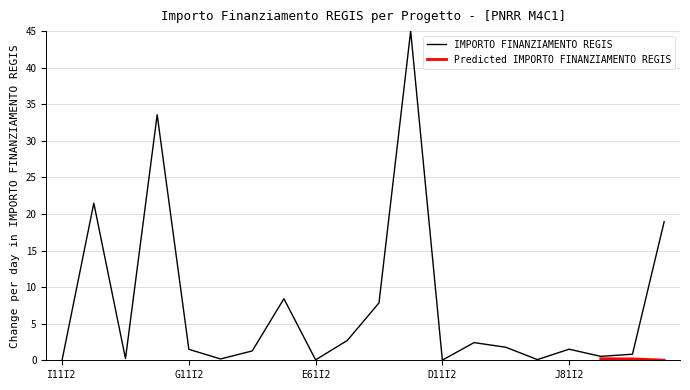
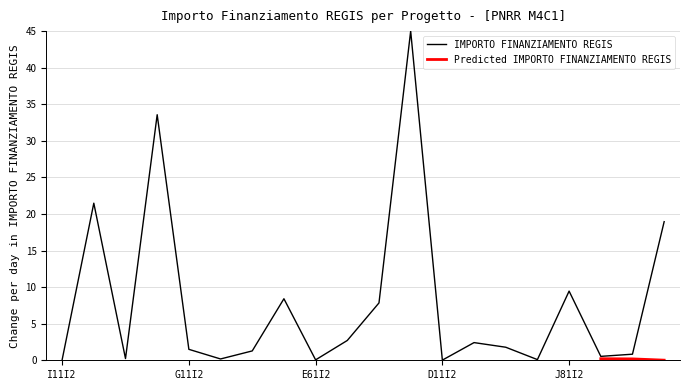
IMPORTO FINANZIAMENTO REGIS, J81I2: 2 -> 9
